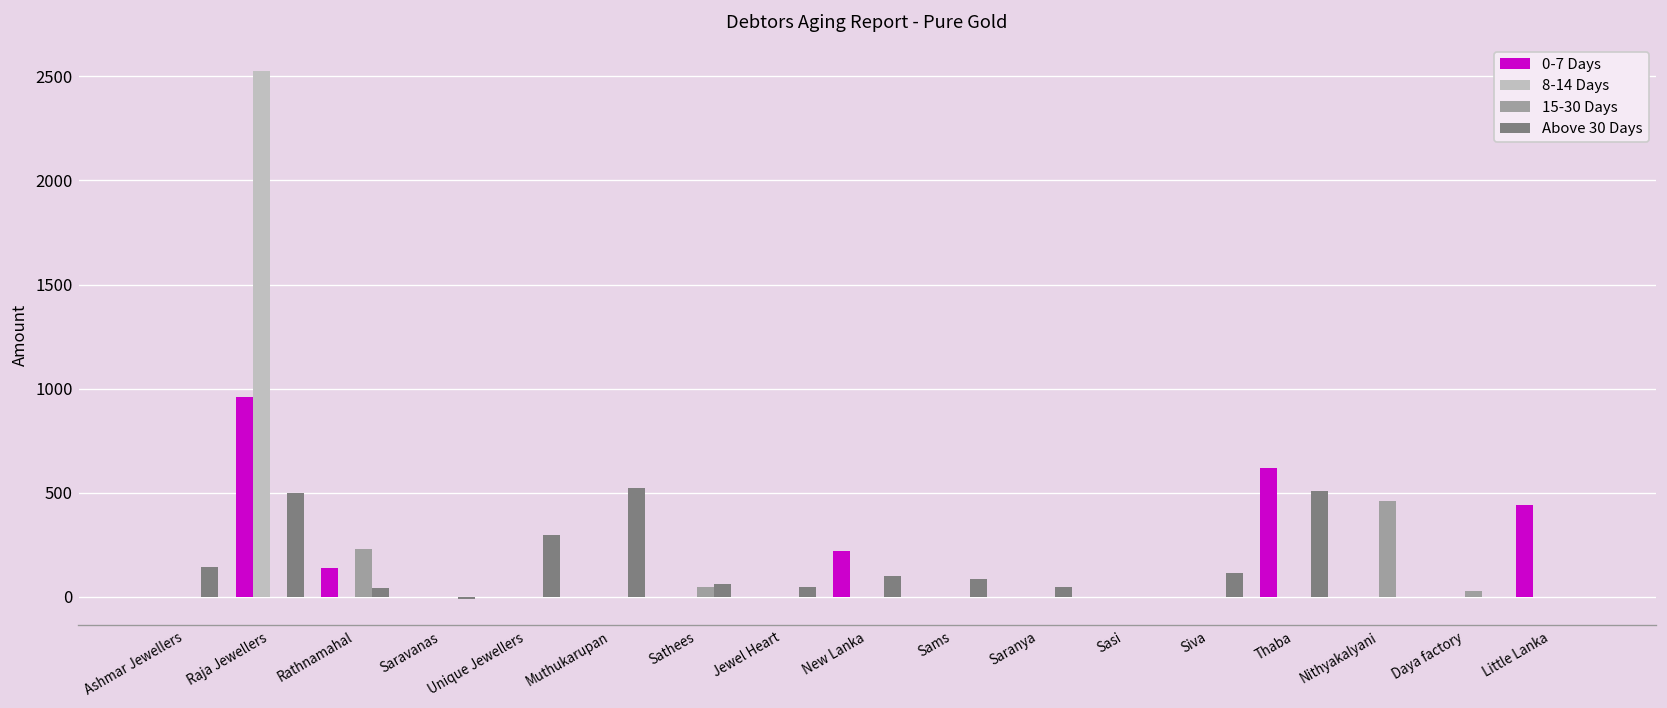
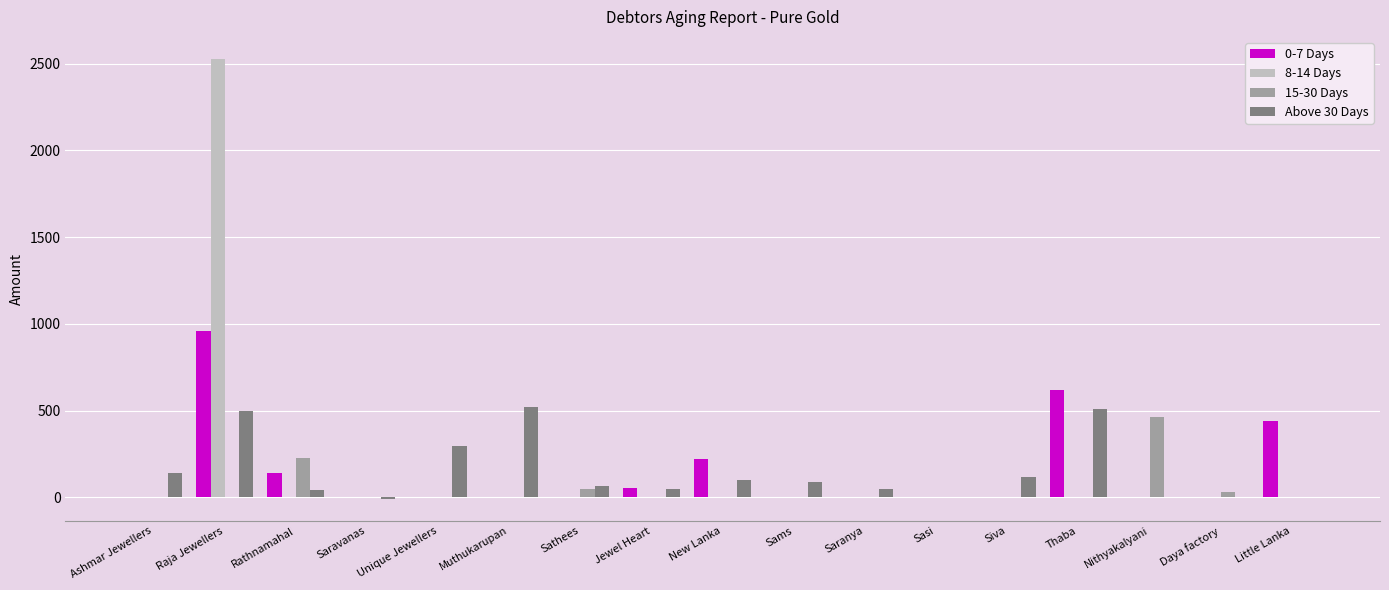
0-7 Days, Jewel Heart: 0 -> 50
